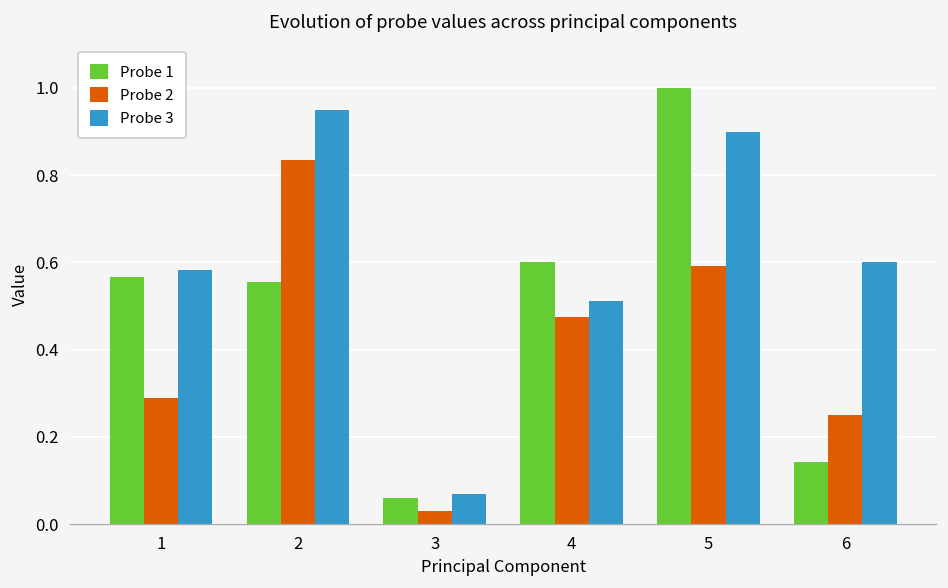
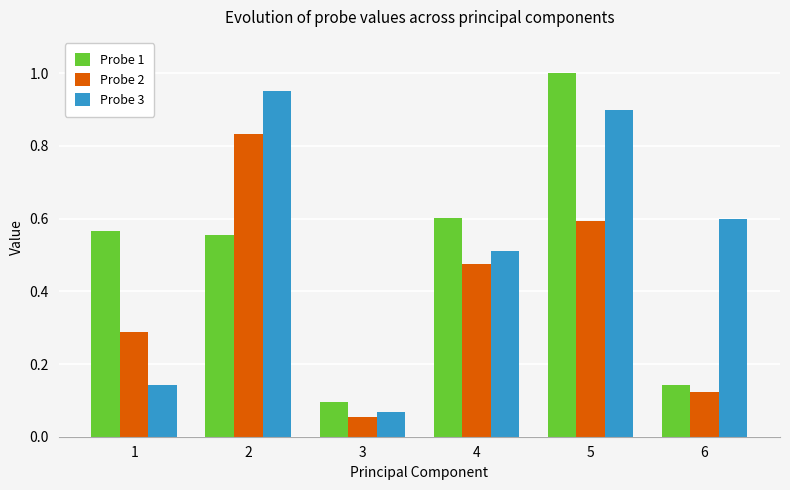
Probe 3, 1: 0.58 -> 0.14
Probe 1, 3: 0.06 -> 0.10
Probe 2, 3: 0.03 -> 0.06
Probe 2, 6: 0.25 -> 0.12
